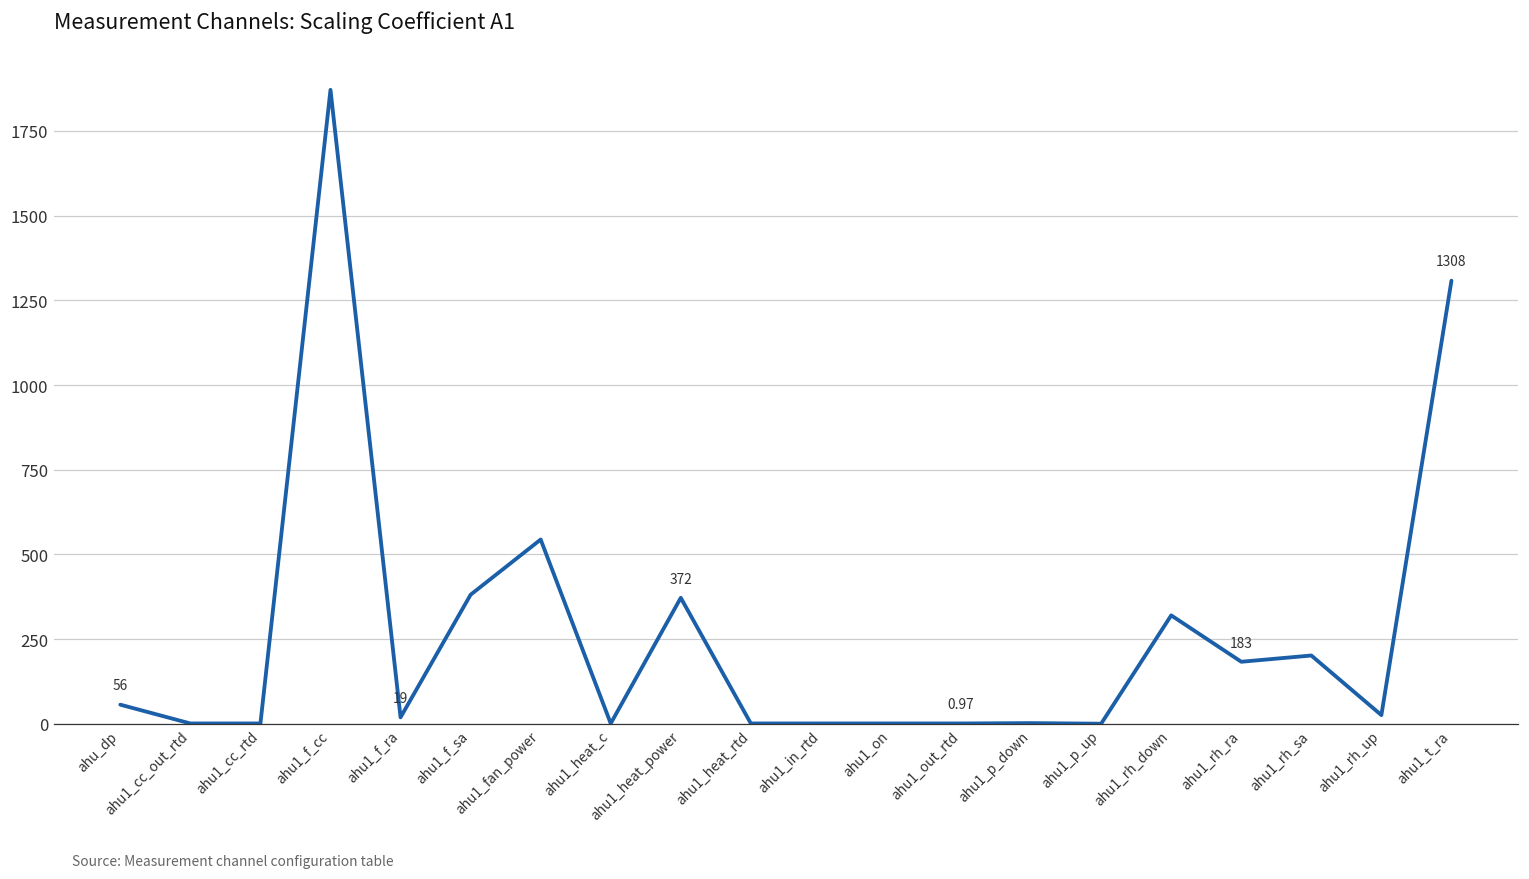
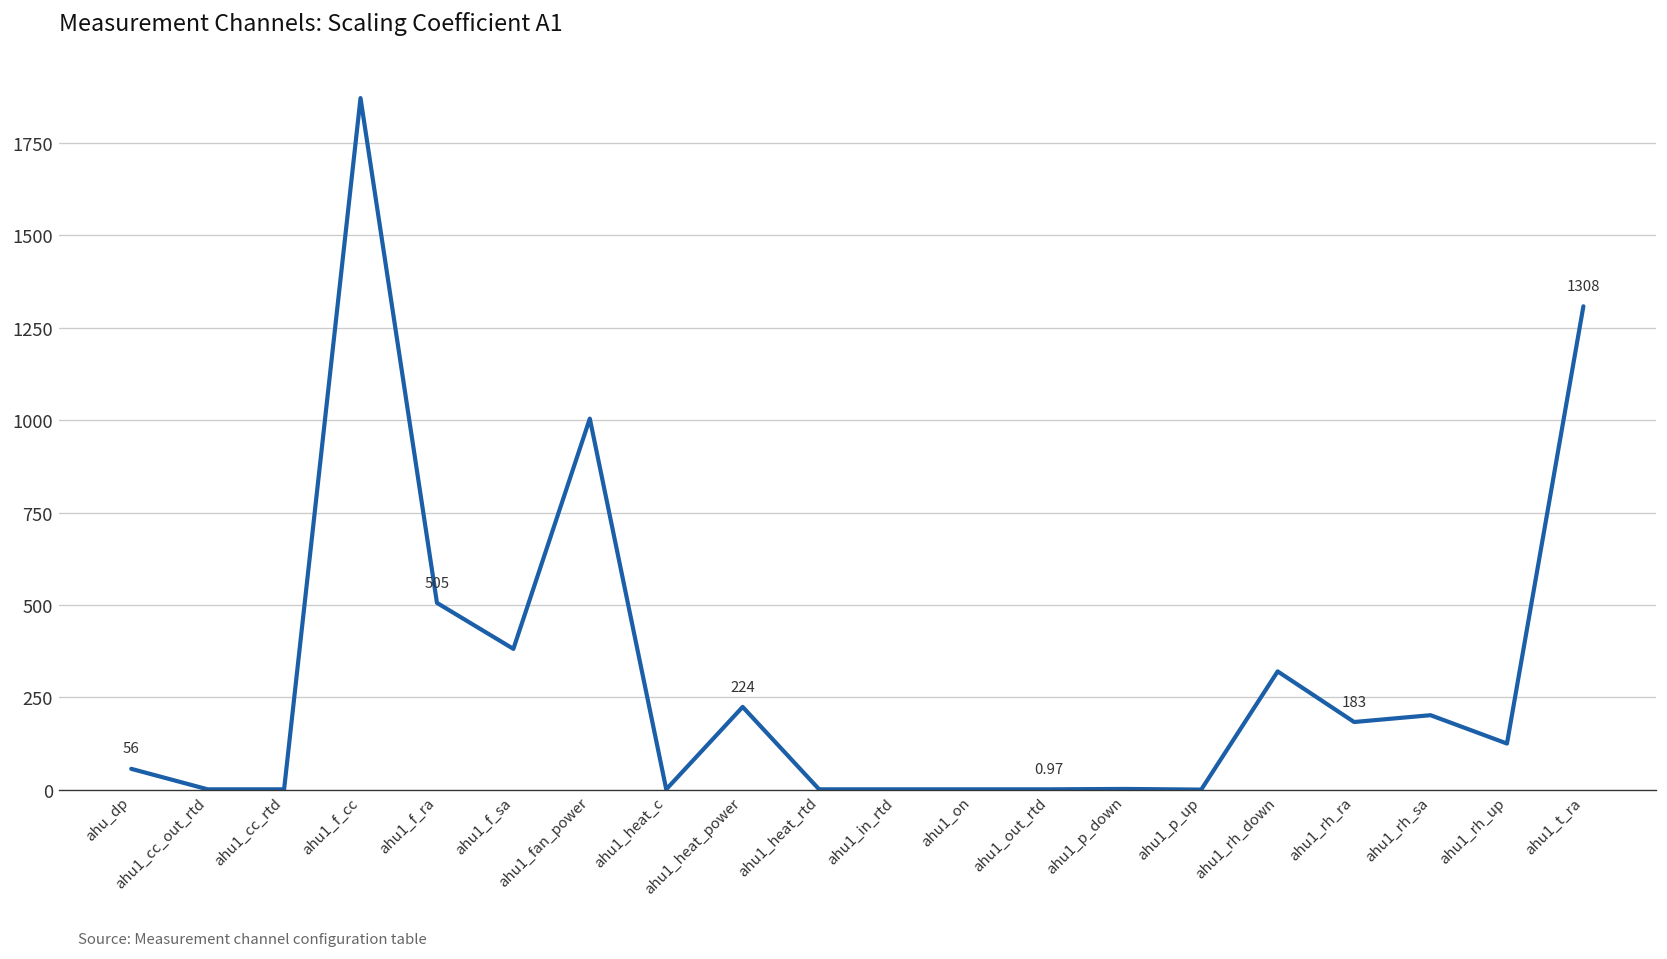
ahu1_f_ra: 19 -> 505
ahu1_fan_power: 540 -> 1000
ahu1_heat_power: 372 -> 224
ahu1_rh_up: 30 -> 120
